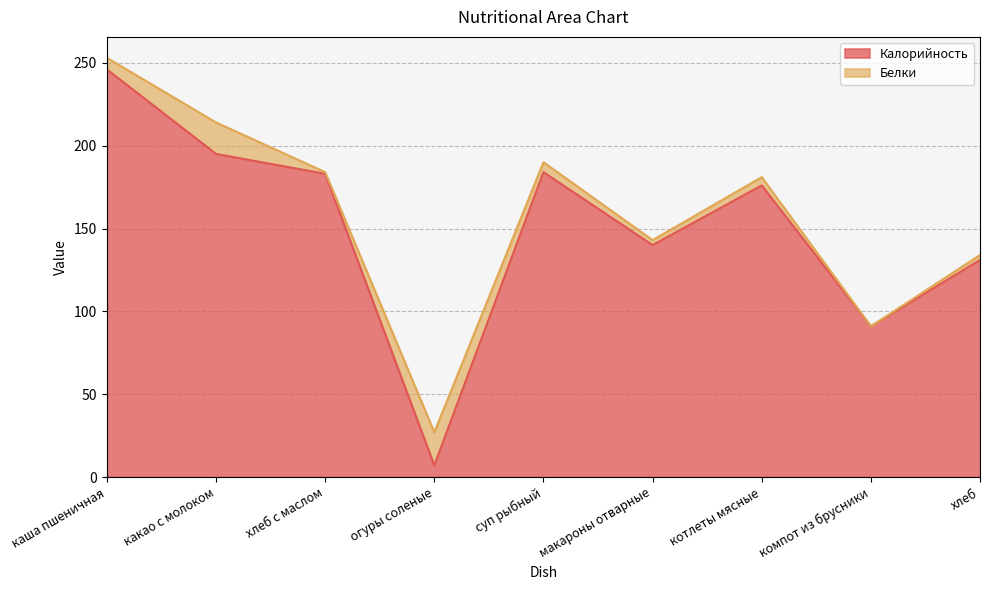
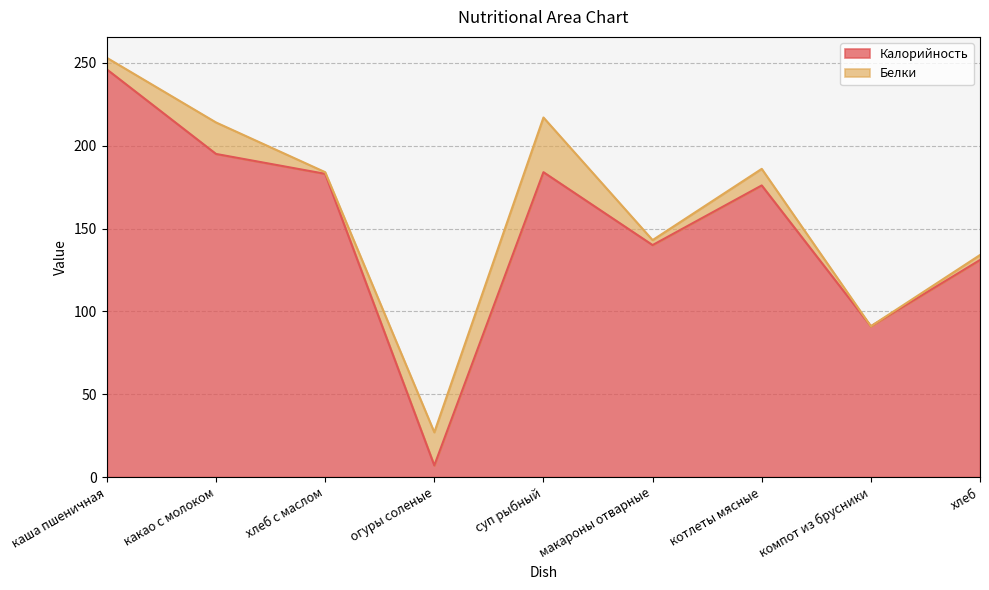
Белки, суп рыбный: 6 -> 33
Белки, котлеты мясные: 5 -> 10
